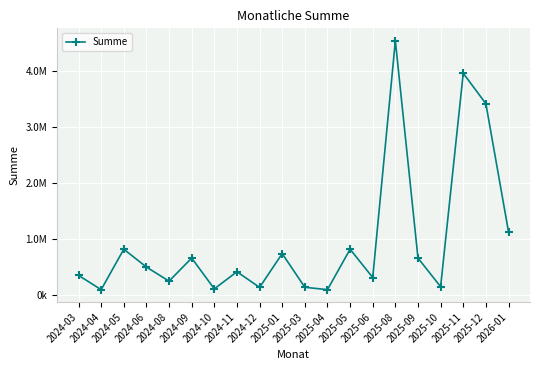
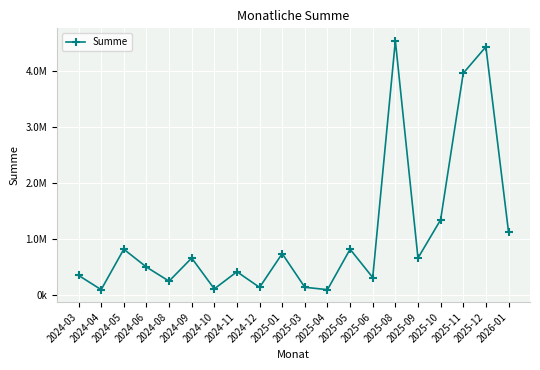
2025-10: 200000 -> 1300000
2025-12: 3400000 -> 4400000
